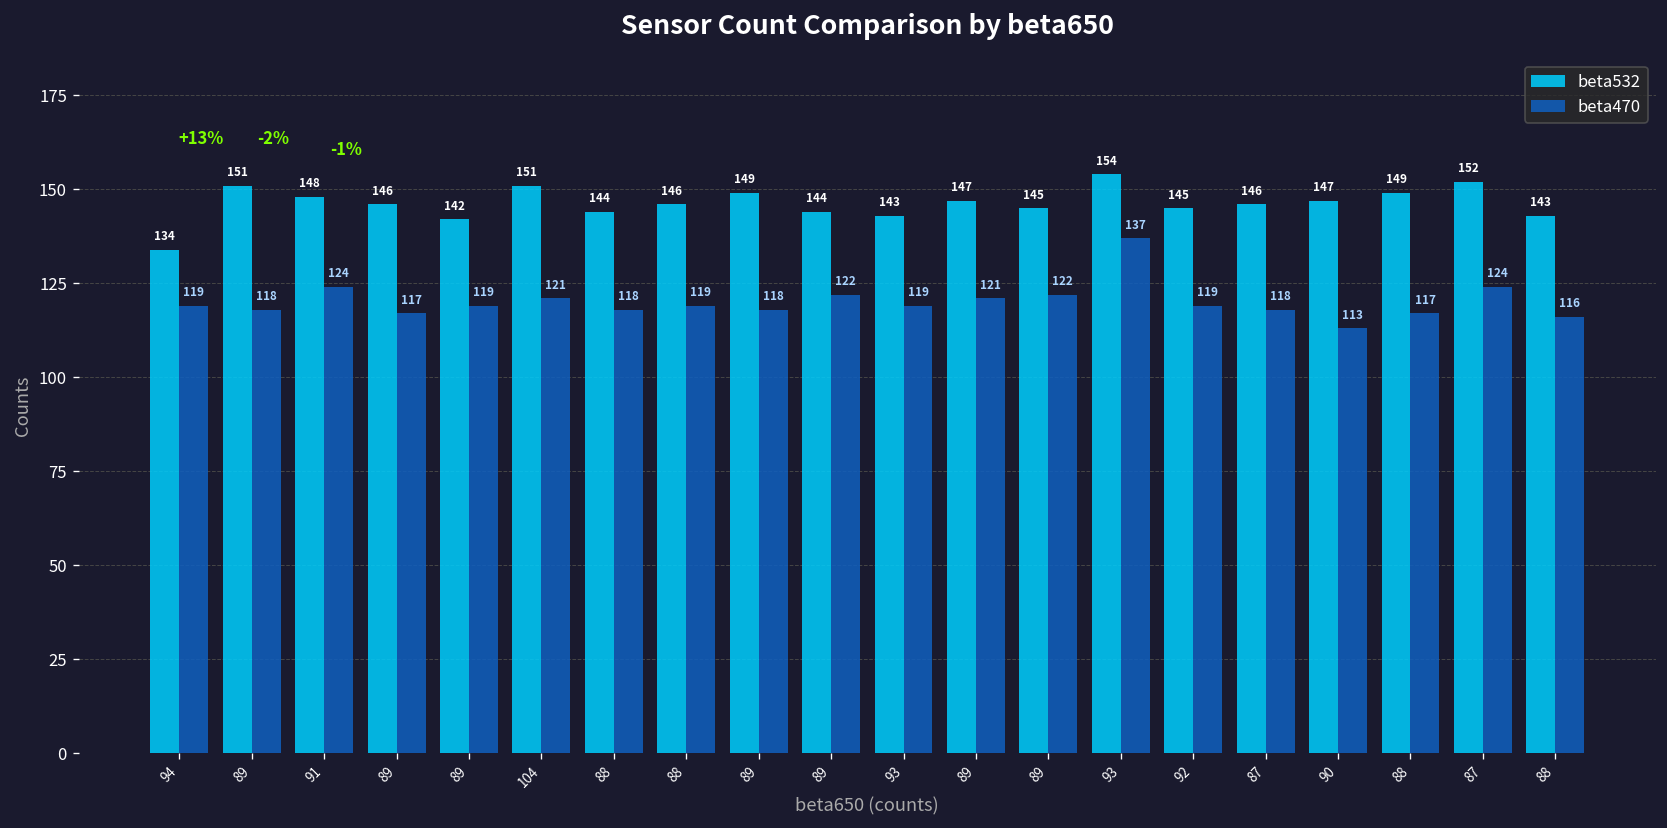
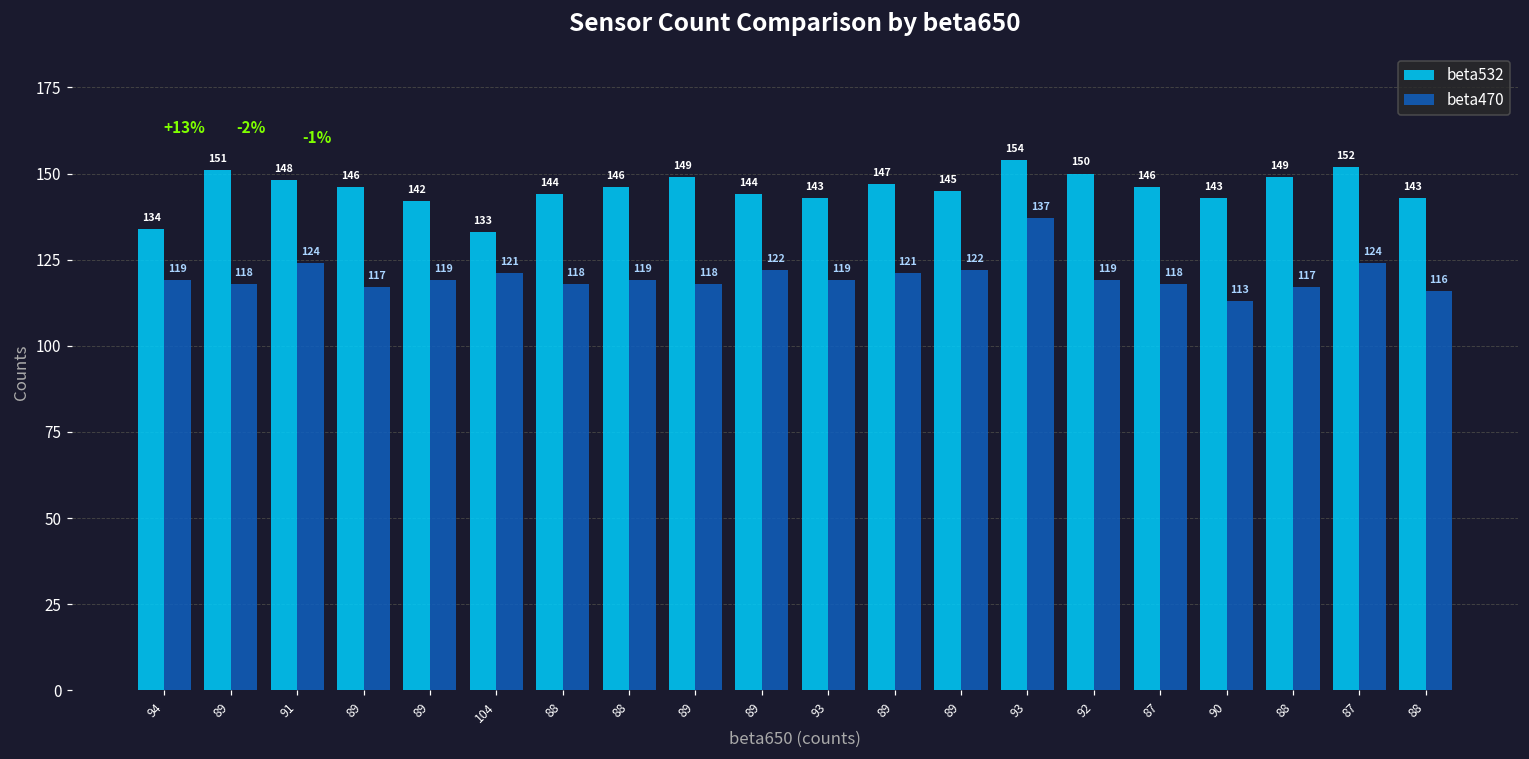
beta532, 104: 151 -> 133
beta532, 92: 145 -> 150
beta532, 90: 147 -> 143
